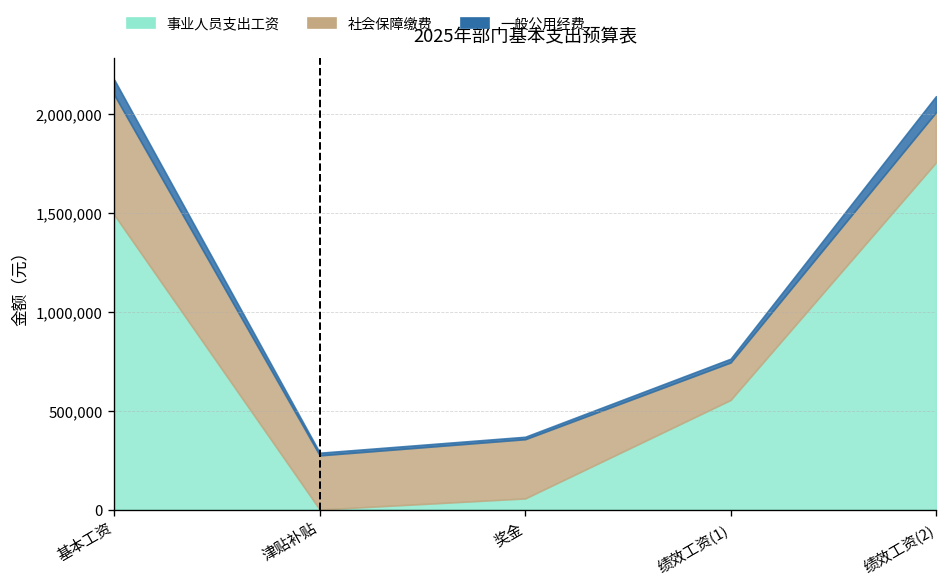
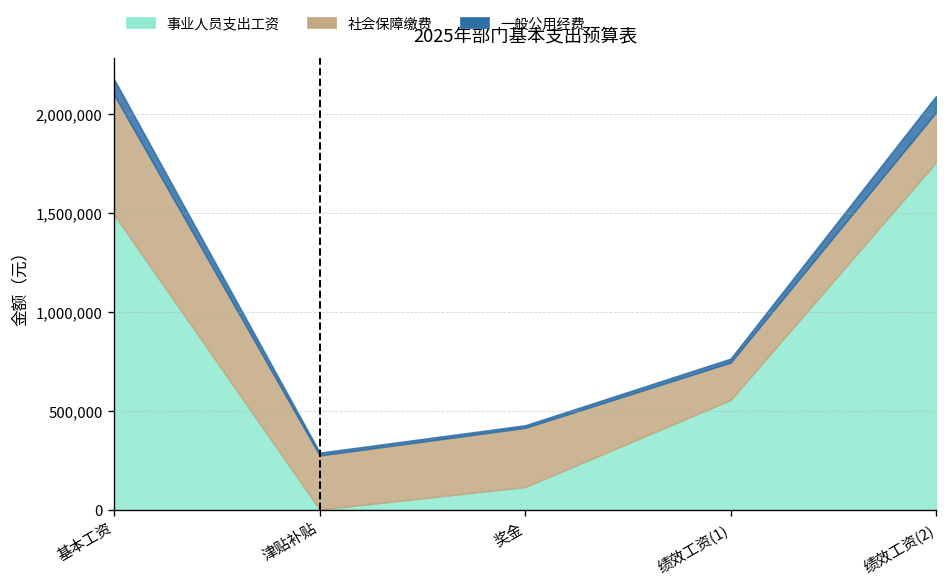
事业人员支出工资, 奖金: 60,000 -> 110,000
